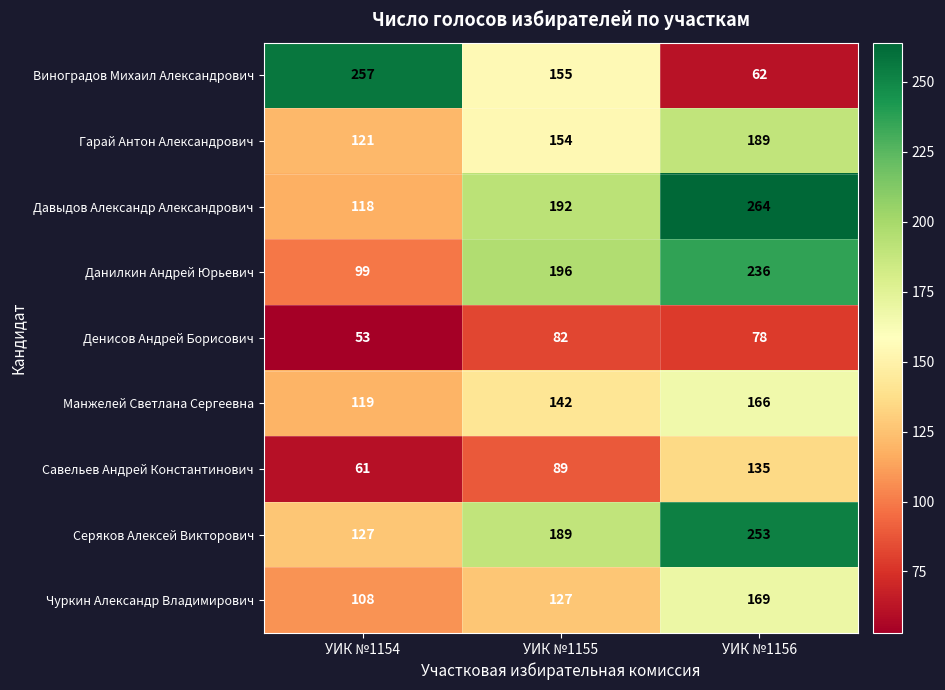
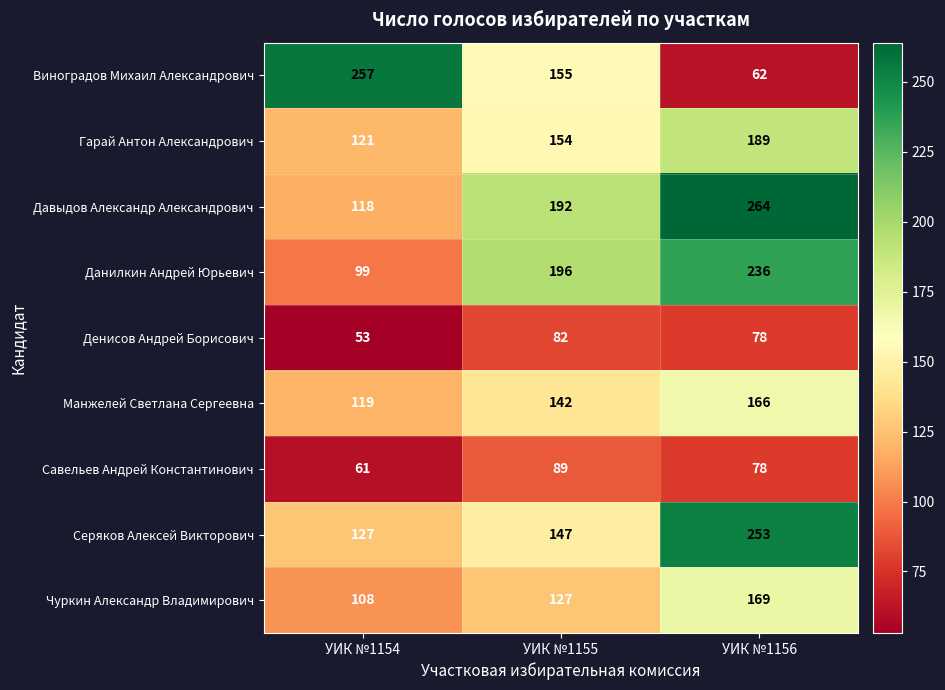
Савельев Андрей Константинович, УИК №1156: 135 -> 78
Серяков Алексей Викторович, УИК №1155: 189 -> 147
